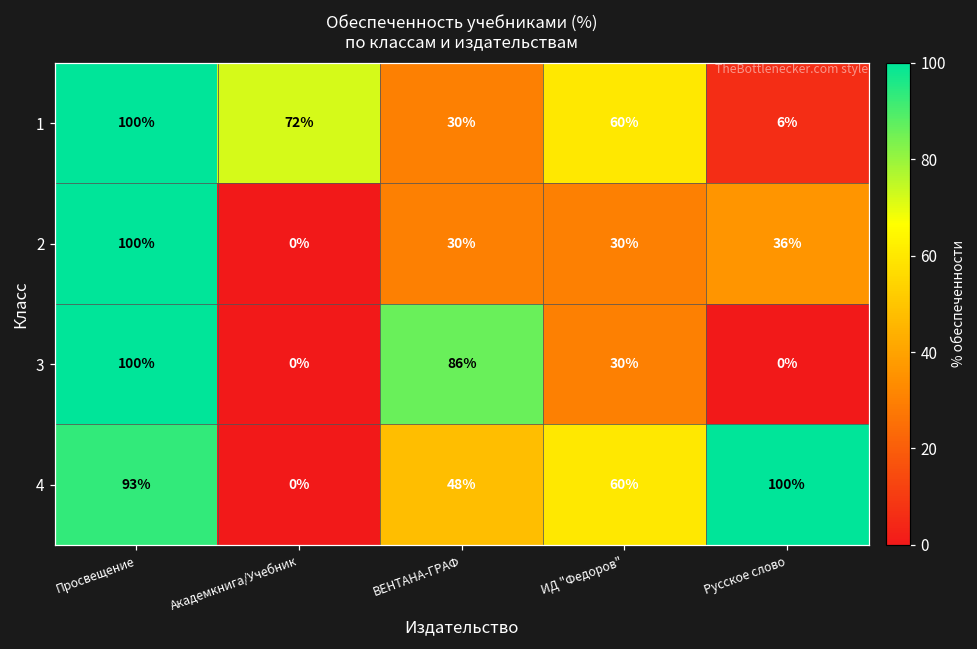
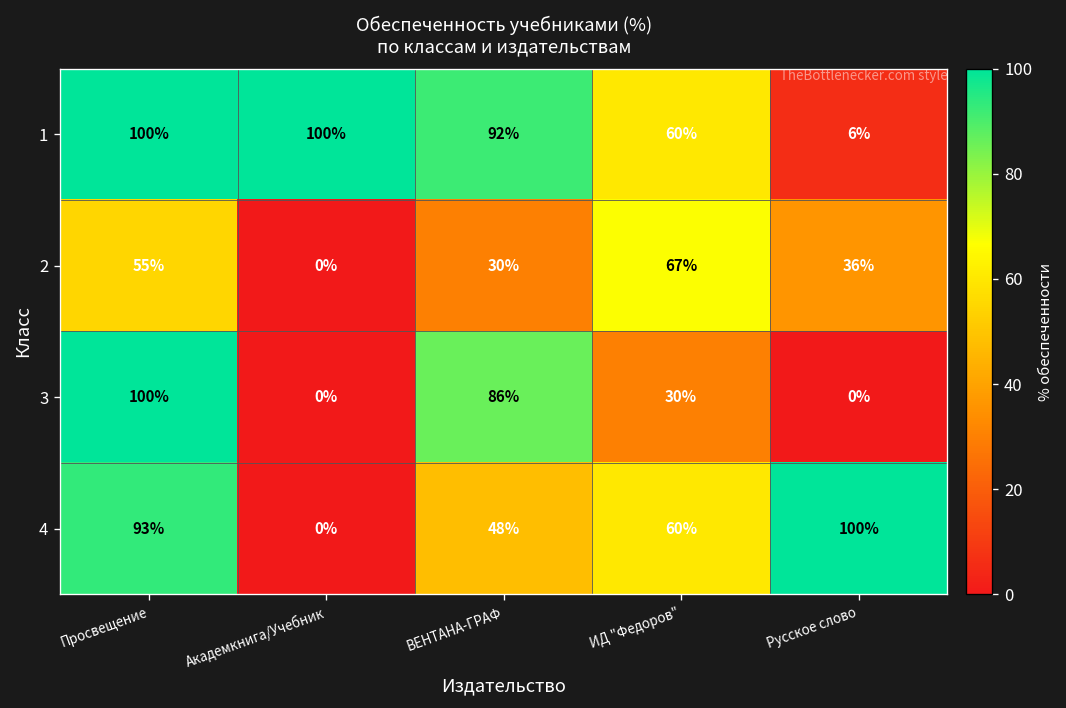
1, Академкнига/Учебник: 72% -> 100%
1, ВЕНТАНА-ГРАФ: 30% -> 92%
2, Просвещение: 100% -> 55%
2, ИД "Федоров": 30% -> 67%
